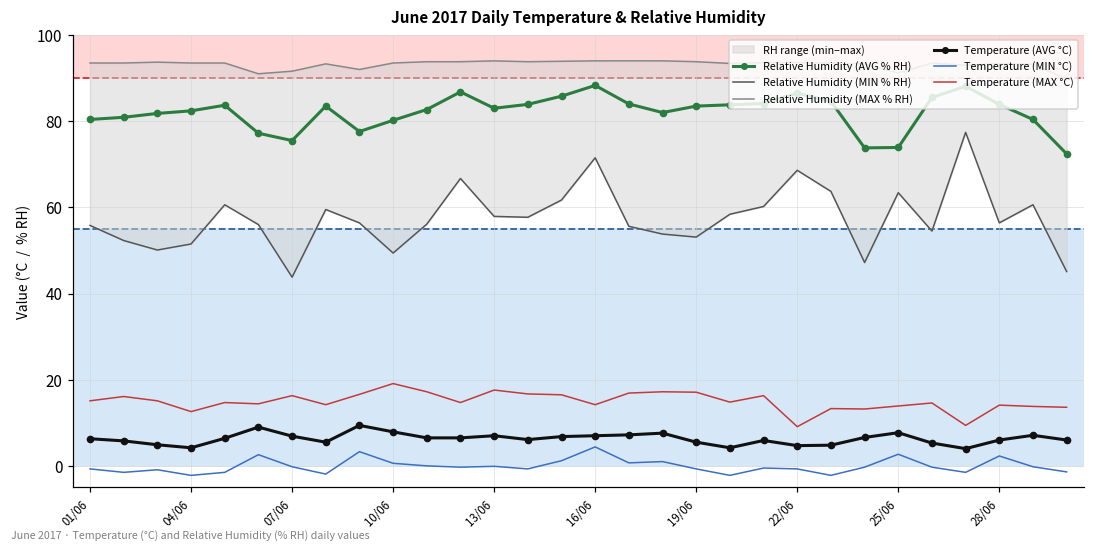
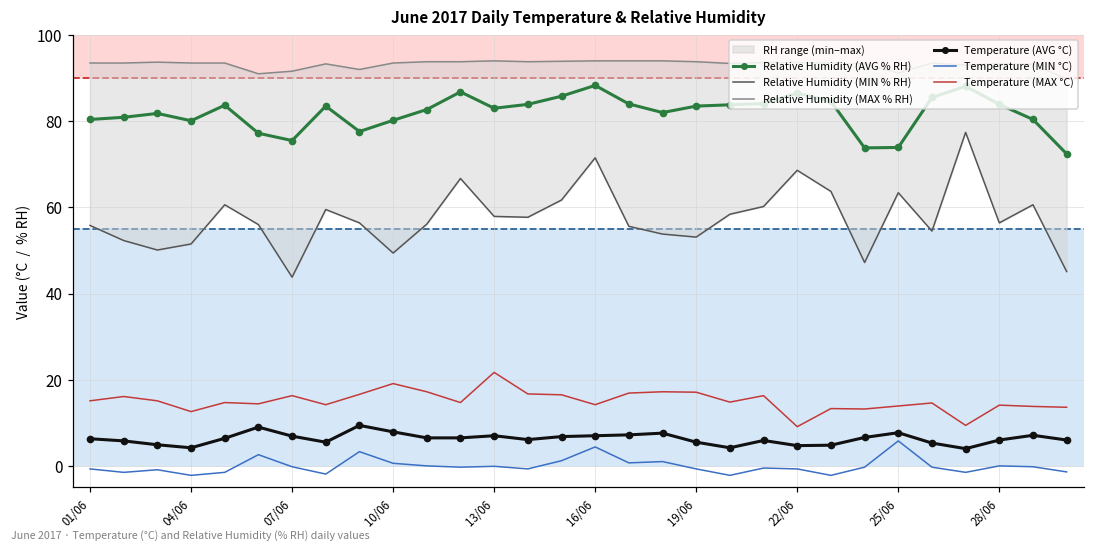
Relative Humidity (AVG % RH), 04/06: 82 -> 80
Temperature (MAX °C), 13/06: 18 -> 22
Temperature (MIN °C), 25/06: 3 -> 6
Temperature (MIN °C), 28/06: 2 -> 0
